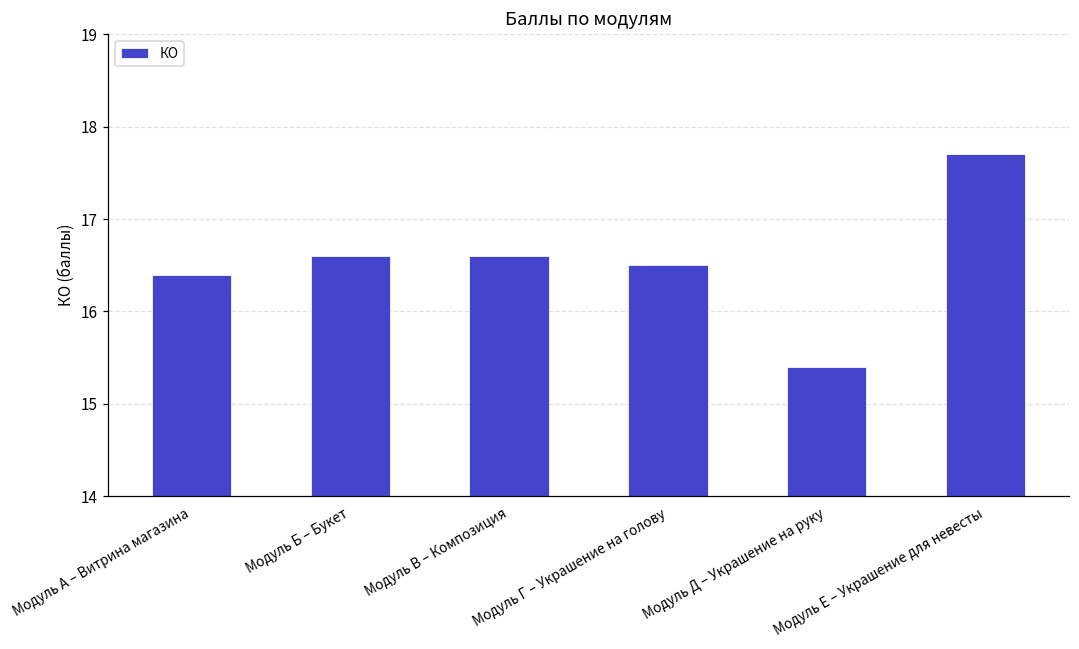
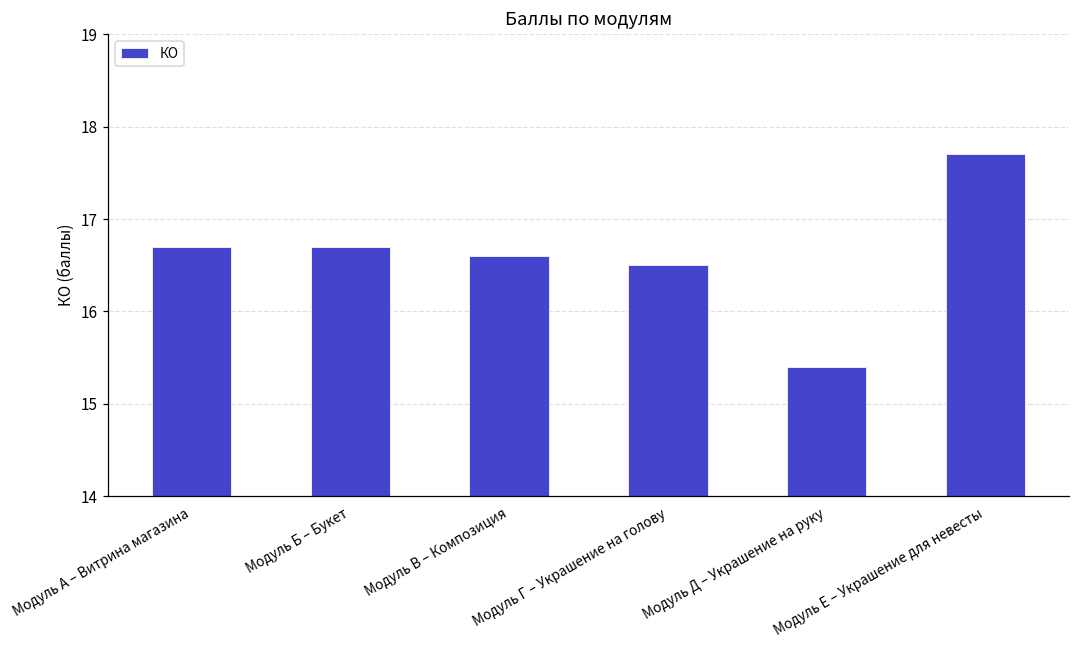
Модуль А – Витрина магазина: 16.4 -> 16.7
Модуль Б – Букет: 16.6 -> 16.7
